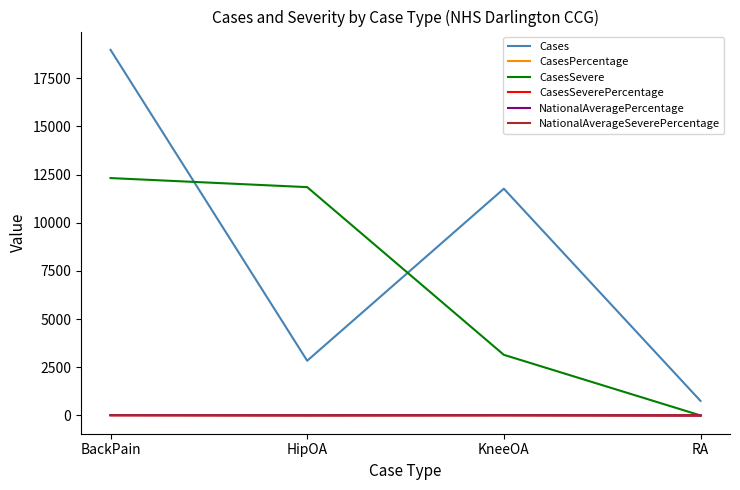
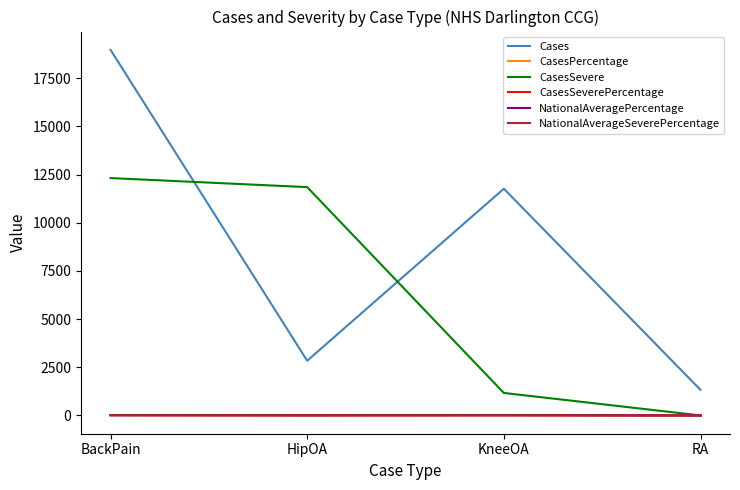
CasesSevere, KneeOA: 3100 -> 1200
Cases, RA: 800 -> 1300
